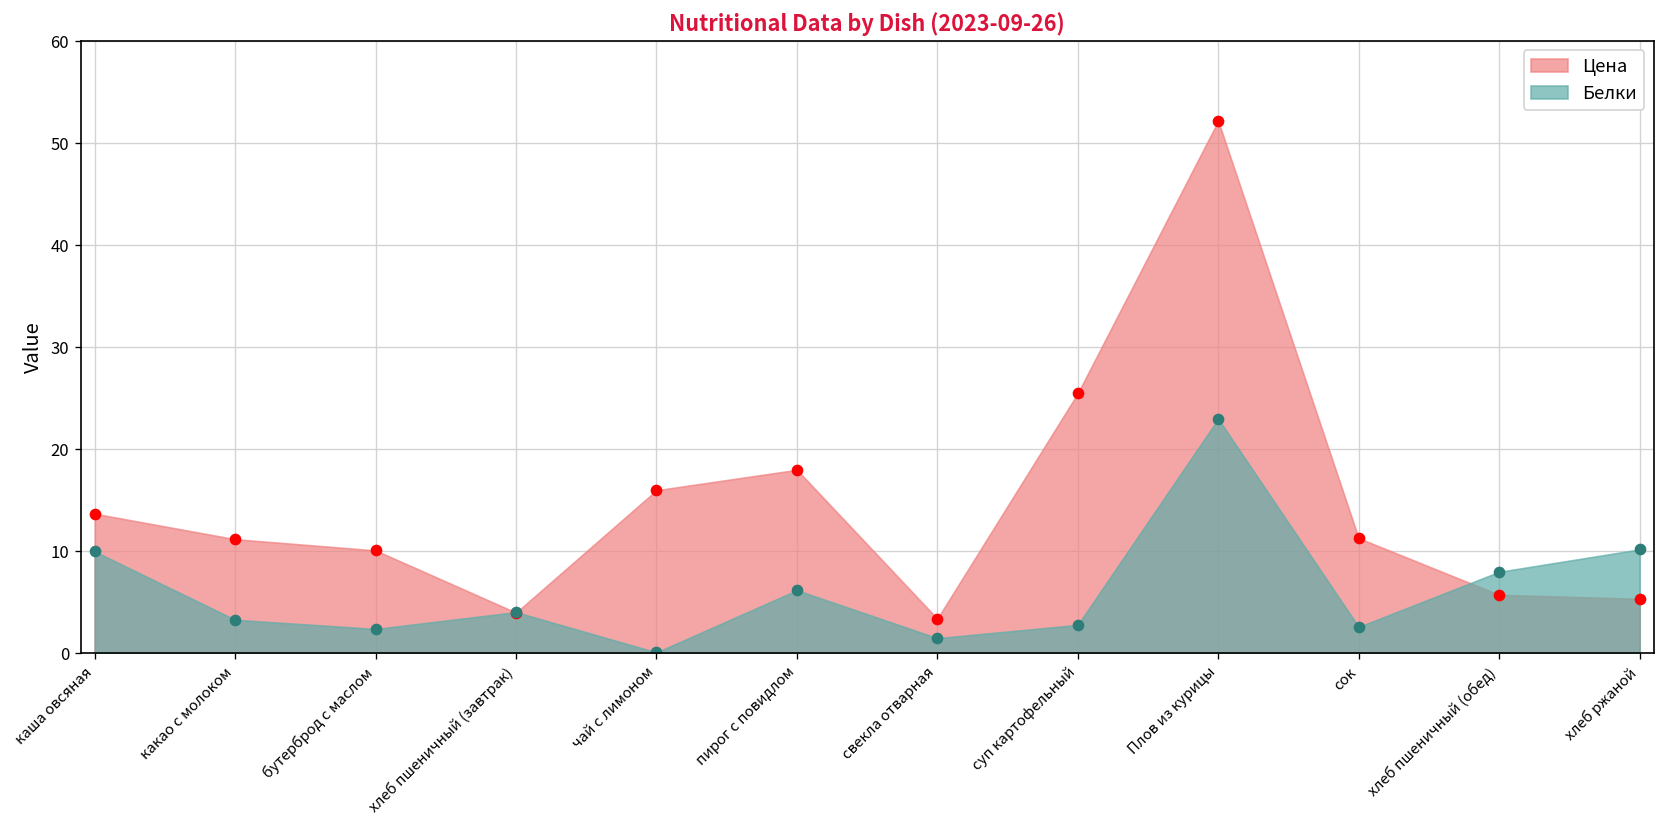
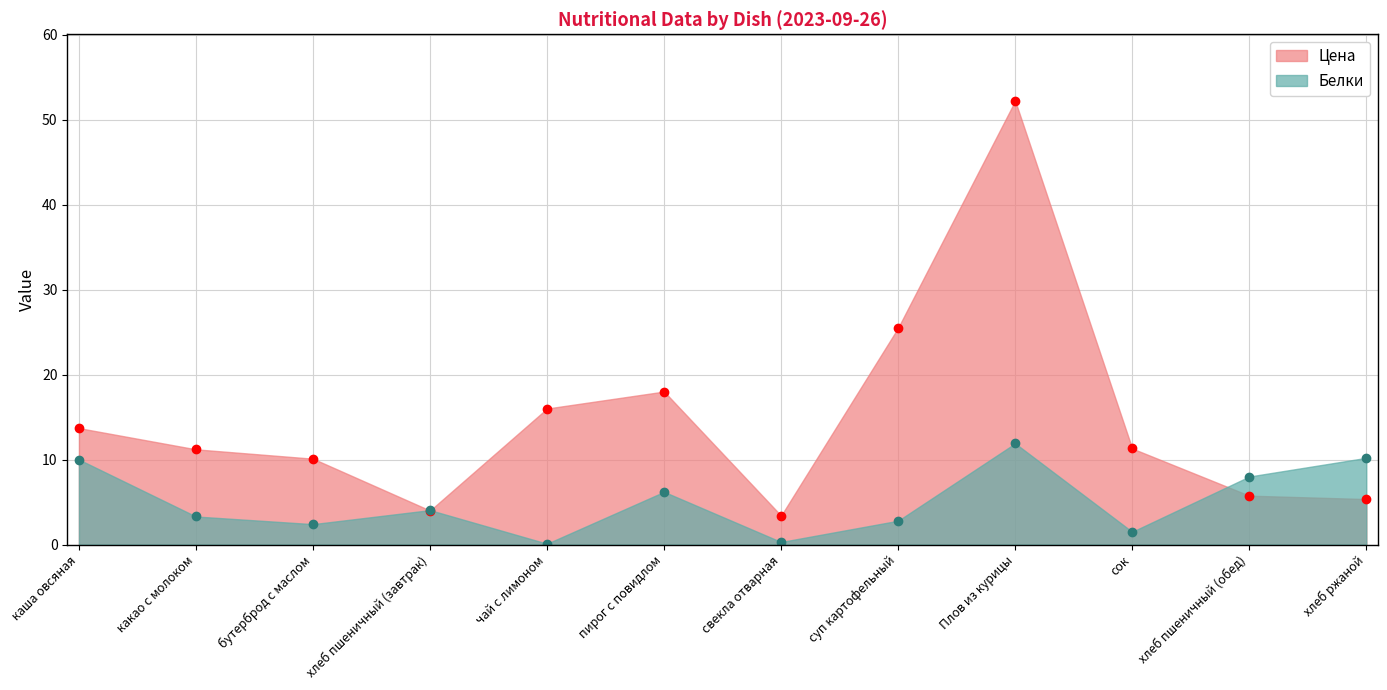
Белки, свекла отварная: 2 -> 0
Белки, Плов из курицы: 23 -> 12
Белки, сок: 3 -> 2
